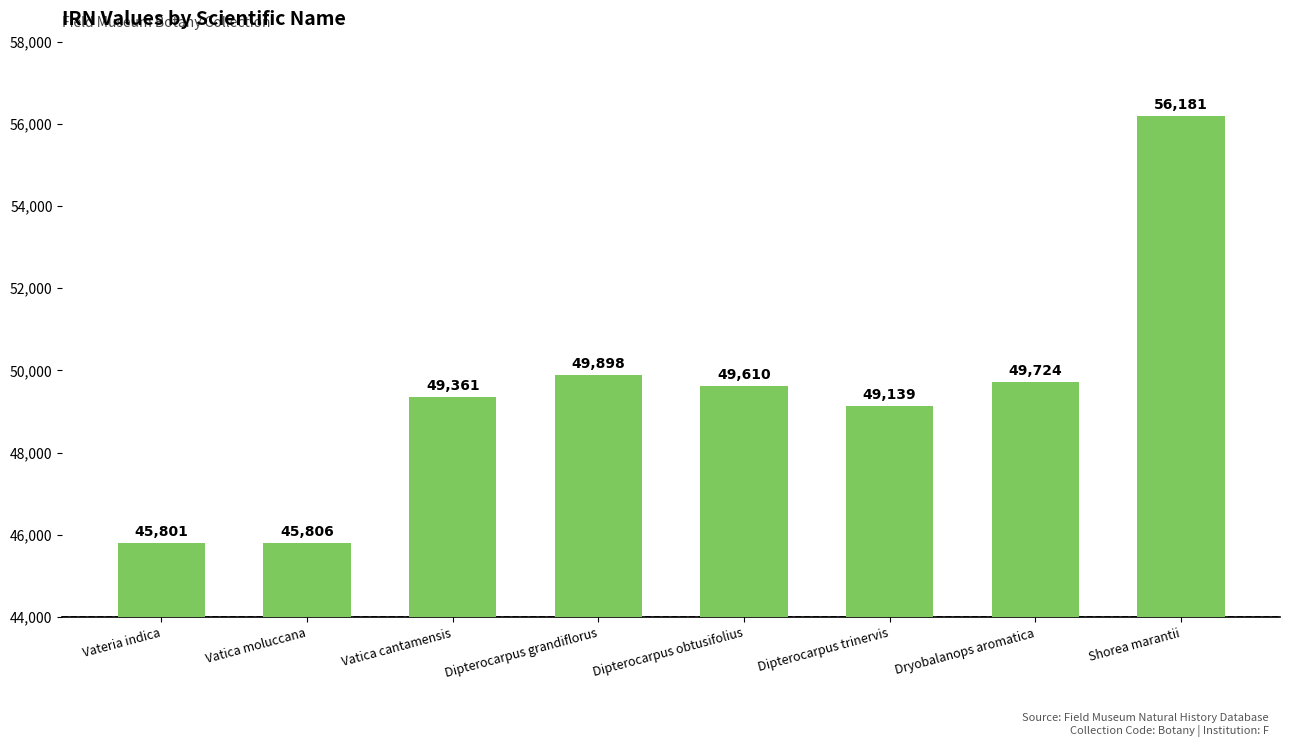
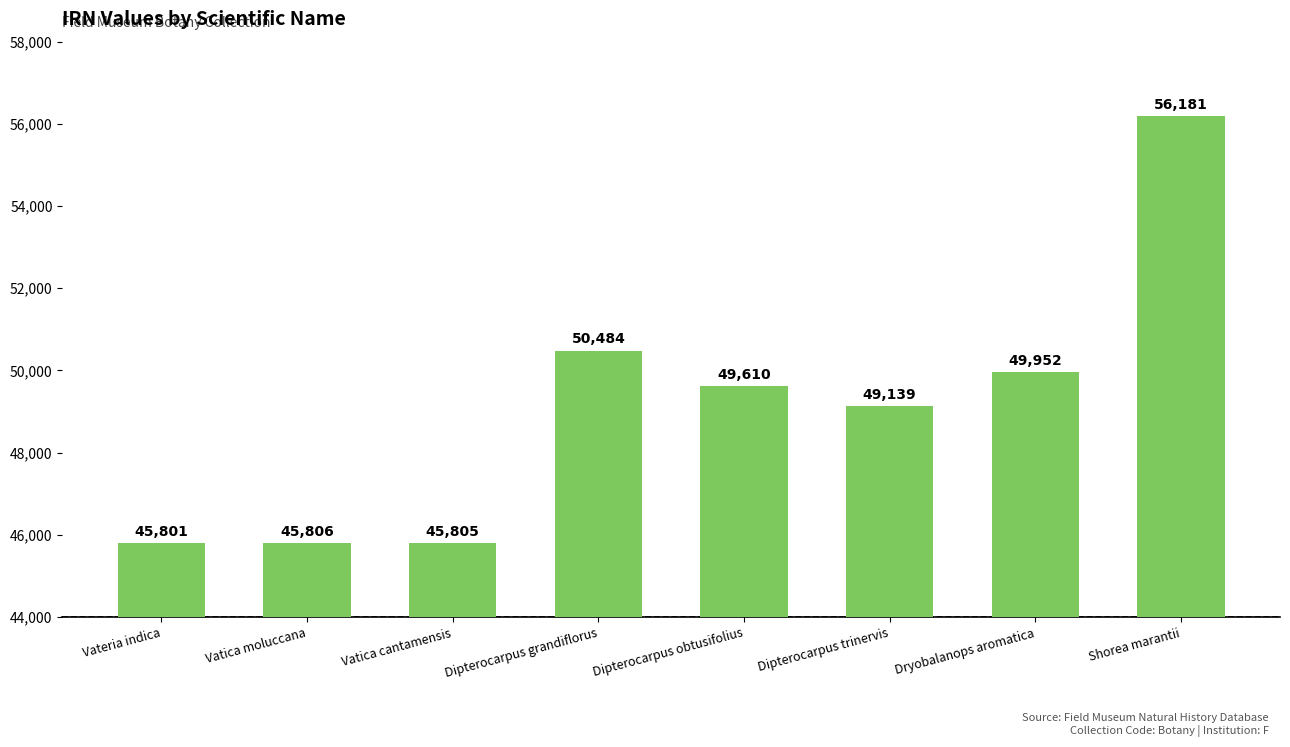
Vatica cantamensis: 49,361 -> 45,805
Dipterocarpus grandiflorus: 49,898 -> 50,484
Dryobalanops aromatica: 49,724 -> 49,952
